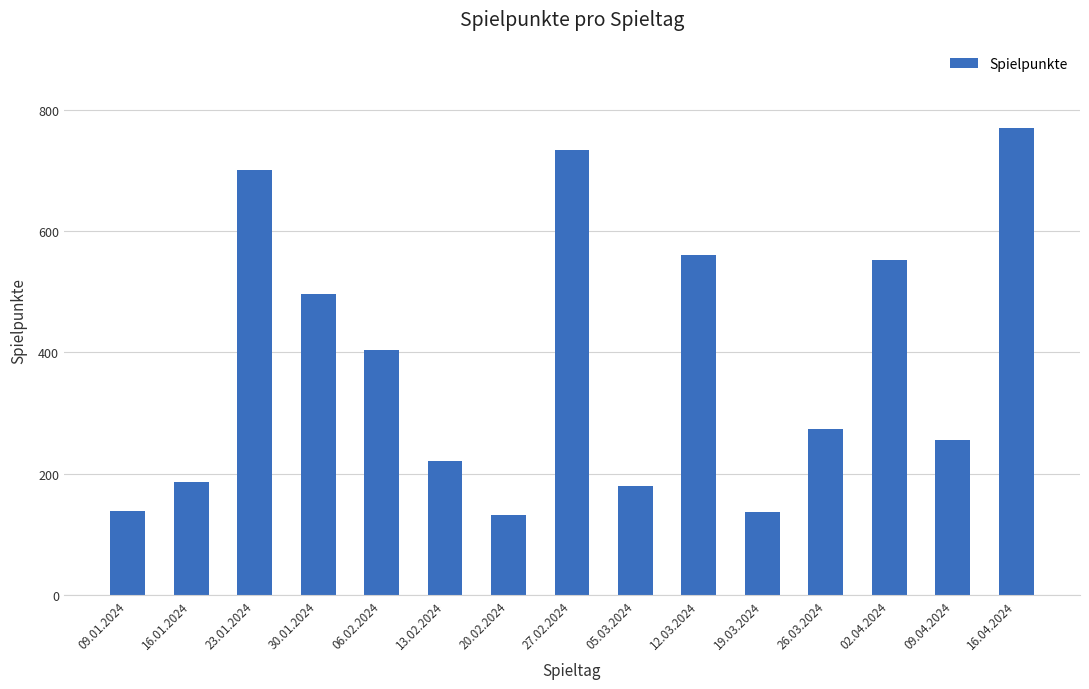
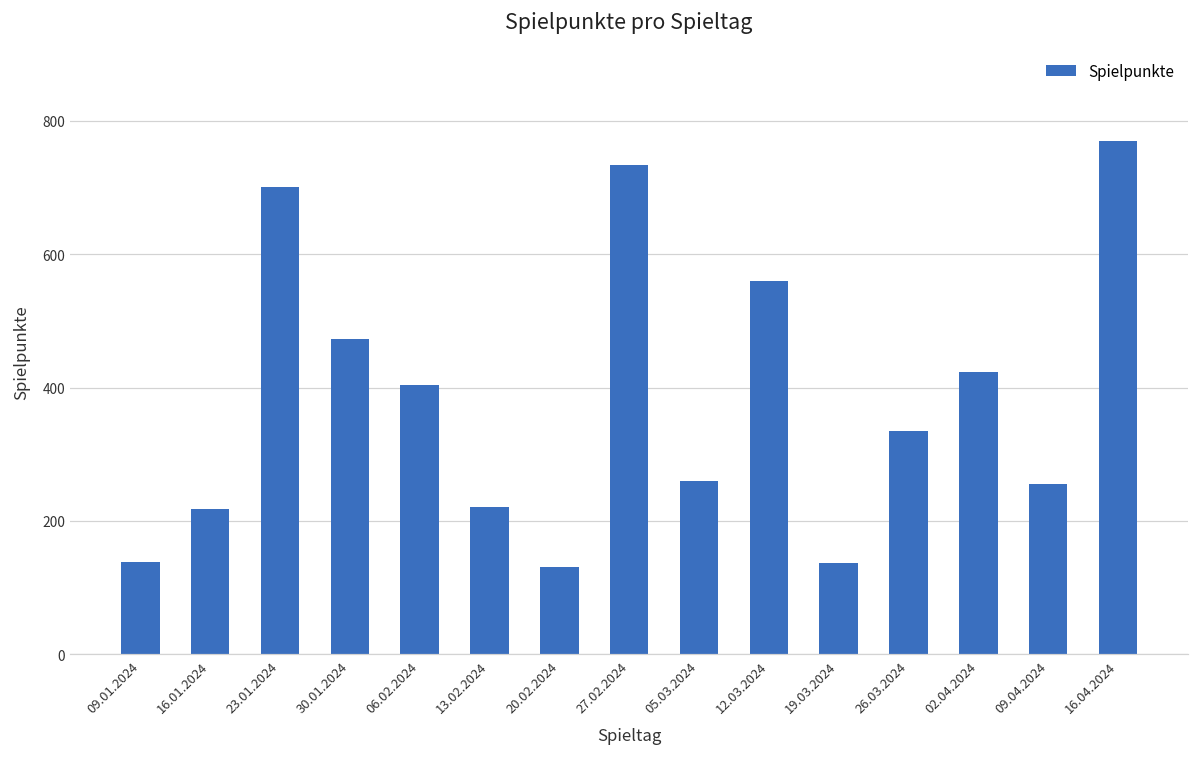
16.01.2024: 190 -> 220
30.01.2024: 500 -> 470
05.03.2024: 180 -> 260
26.03.2024: 270 -> 340
02.04.2024: 550 -> 420
